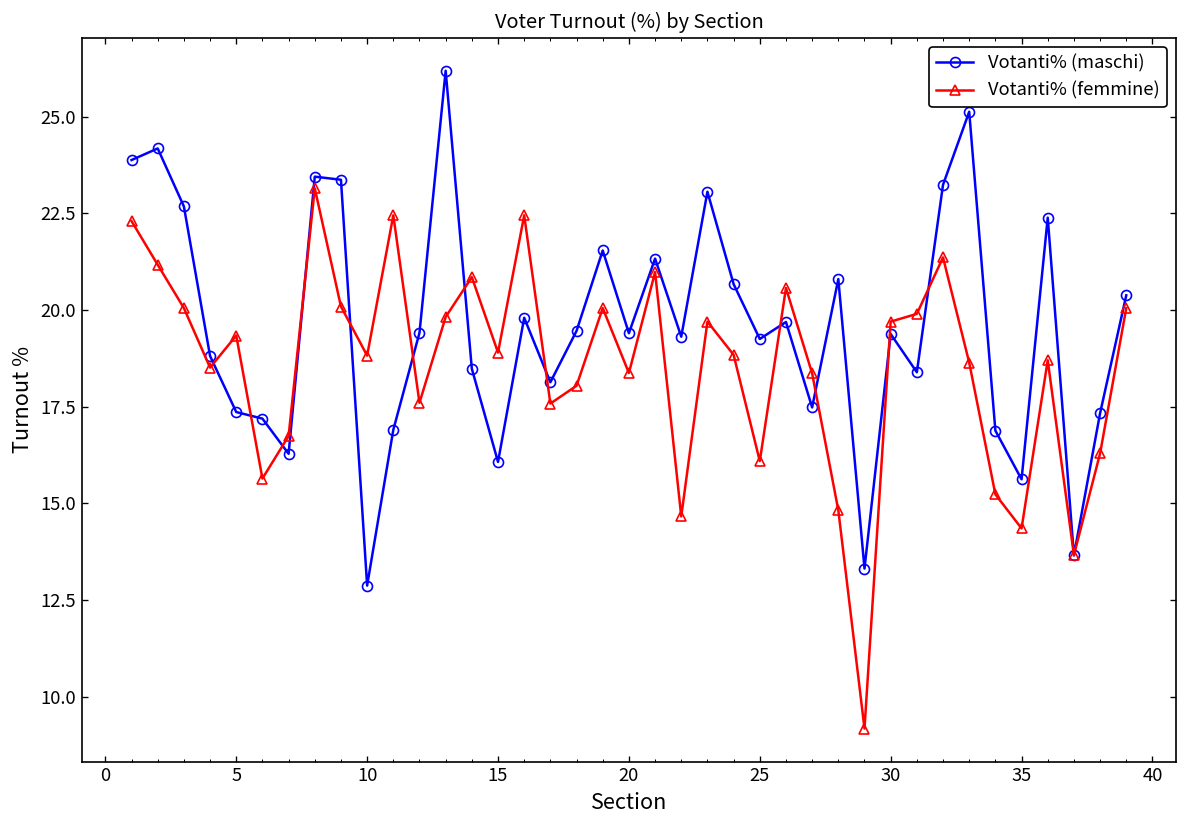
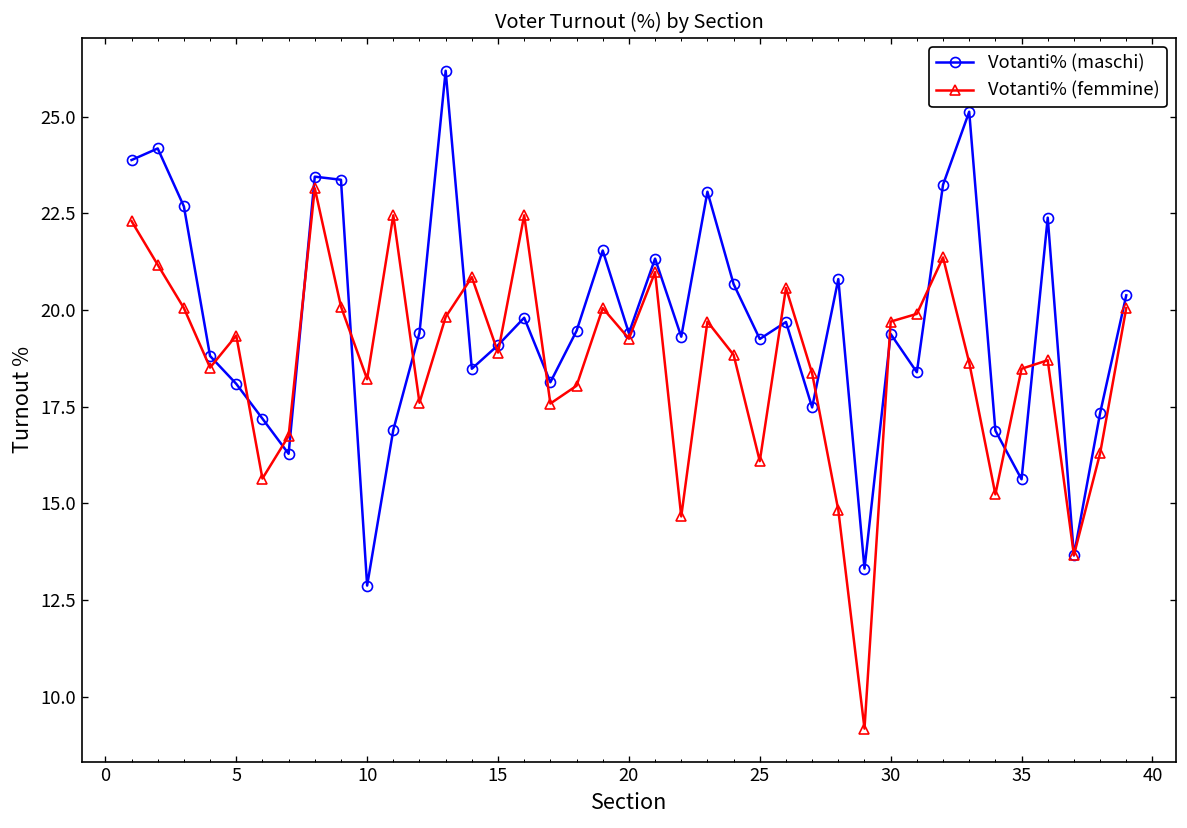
Votanti% (maschi), 5: 17.4 -> 18.1
Votanti% (femmine), 10: 18.8 -> 18.2
Votanti% (maschi), 15: 16.1 -> 19.1
Votanti% (femmine), 20: 18.4 -> 19.3
Votanti% (femmine), 35: 14.4 -> 18.5
